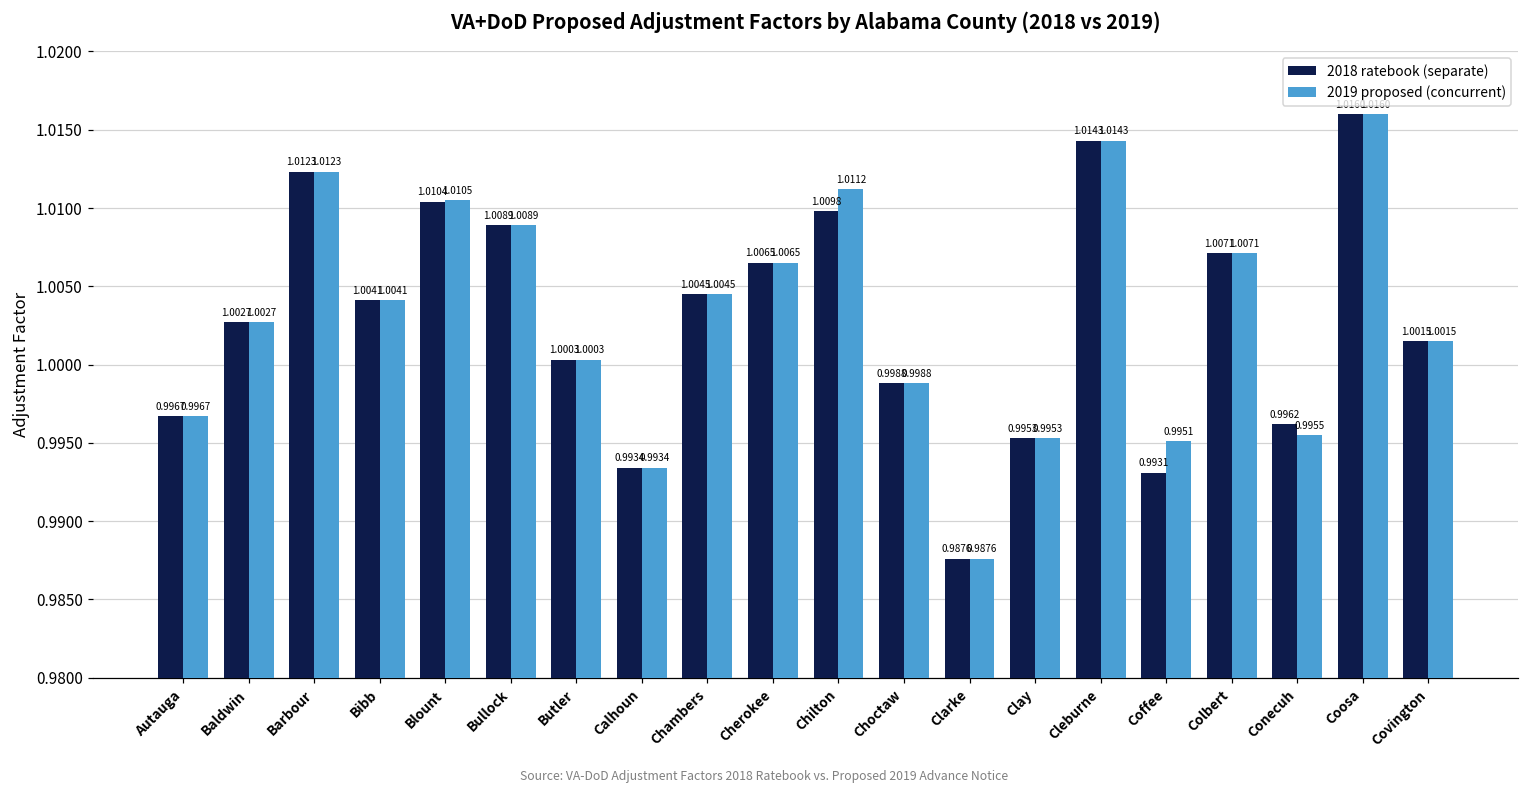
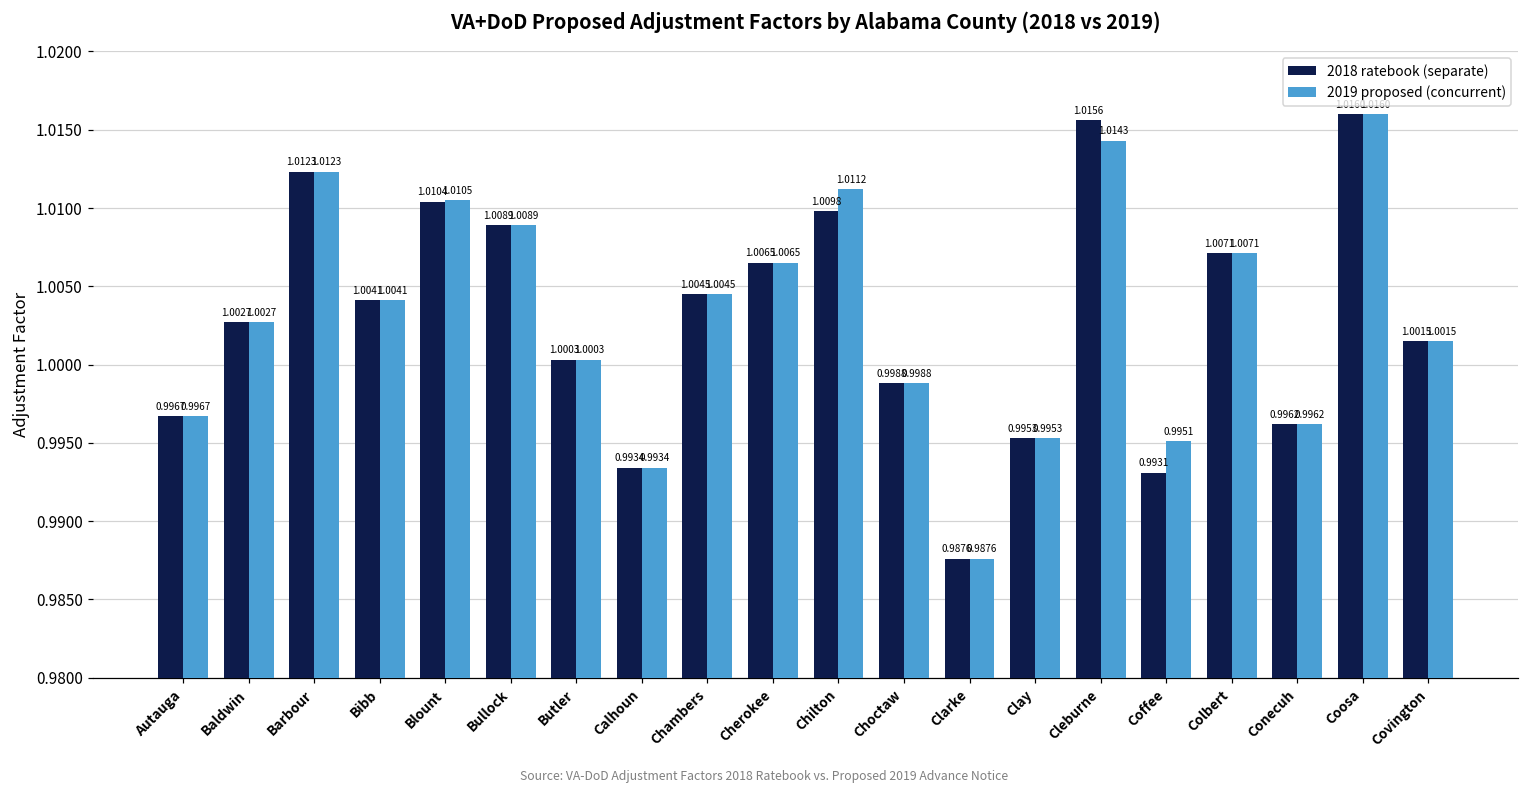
2018 ratebook (separate), Cleburne: 1.0143 -> 1.0156
2019 proposed (concurrent), Conecuh: 0.9955 -> 0.9962
